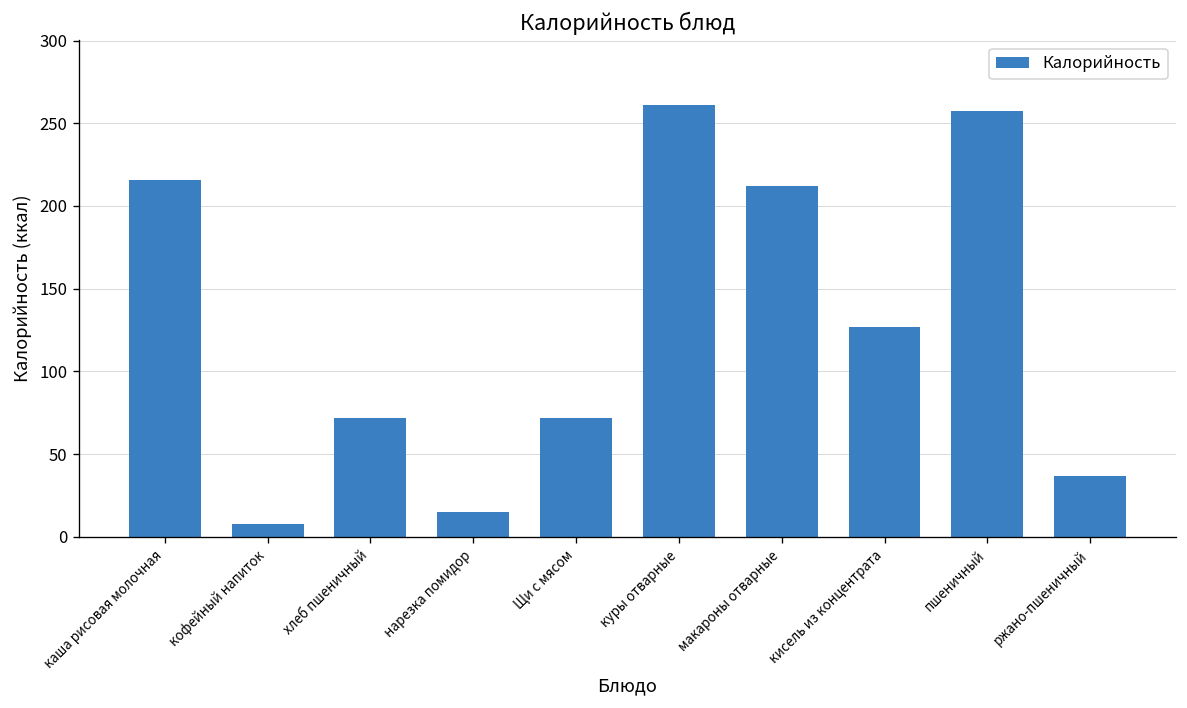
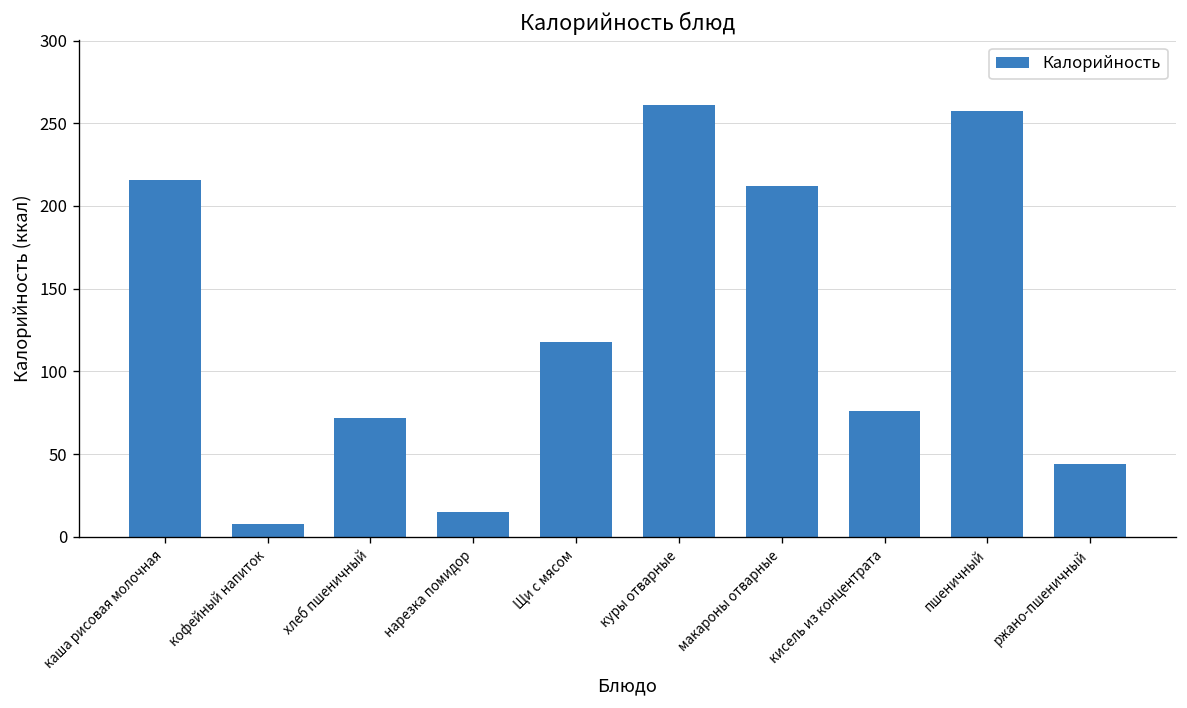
Щи с мясом: 72 -> 118
кисель из концентрата: 127 -> 76
ржано-пшеничный: 37 -> 44
